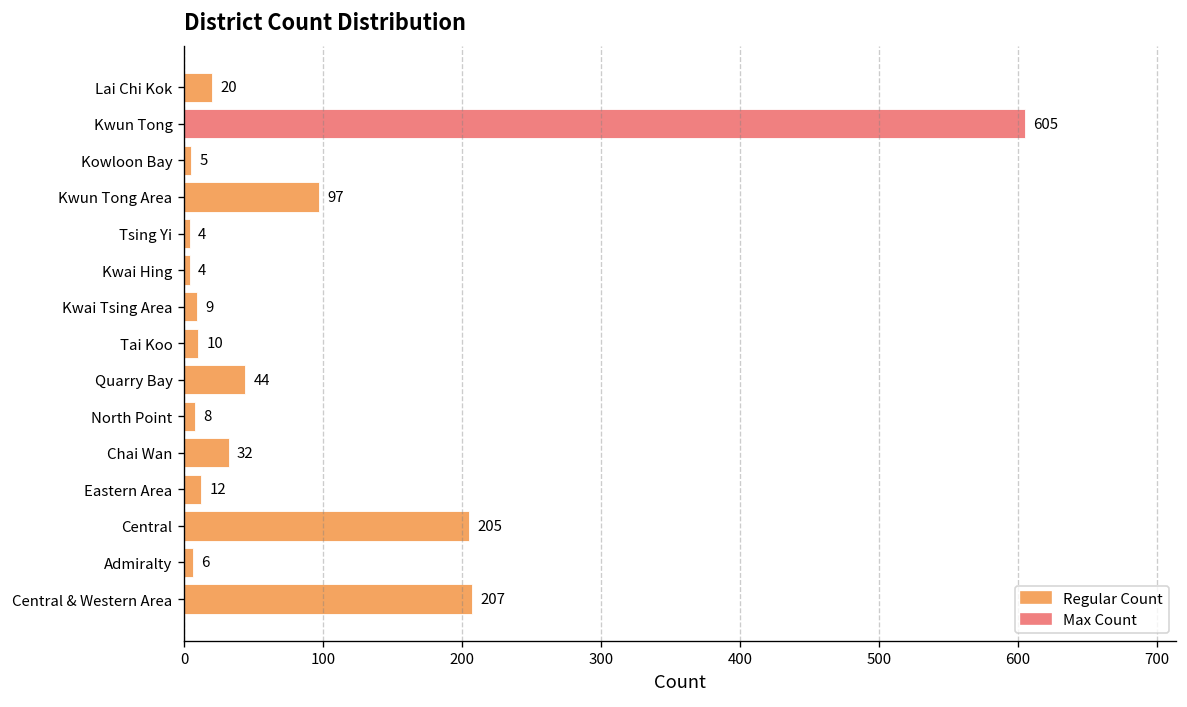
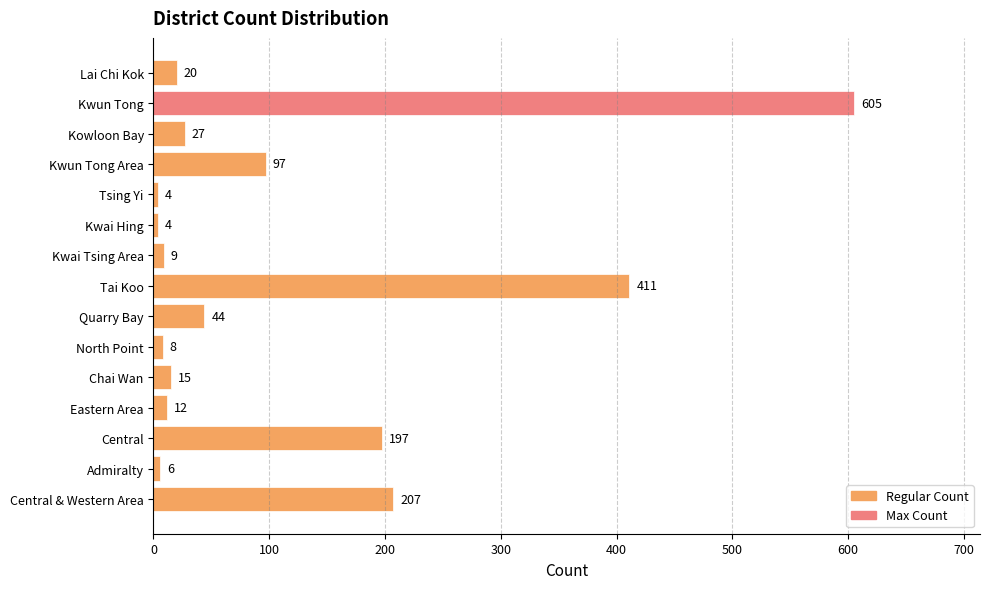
Kowloon Bay: 5 -> 27
Tai Koo: 10 -> 411
Chai Wan: 32 -> 15
Central: 205 -> 197
